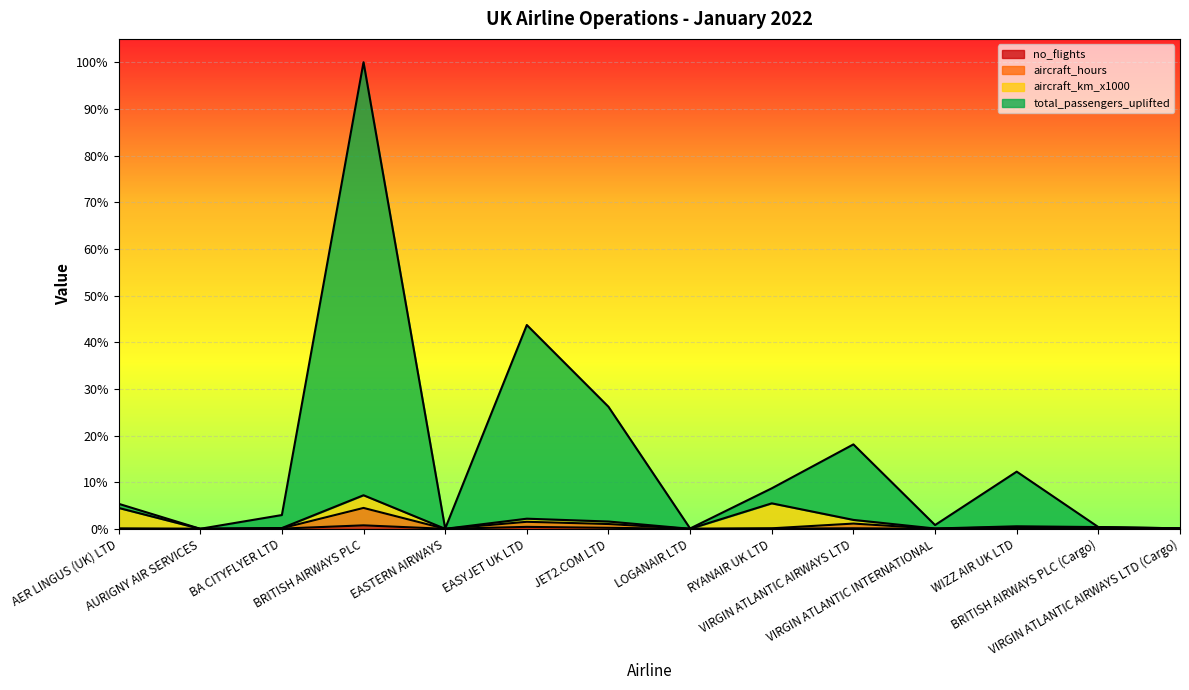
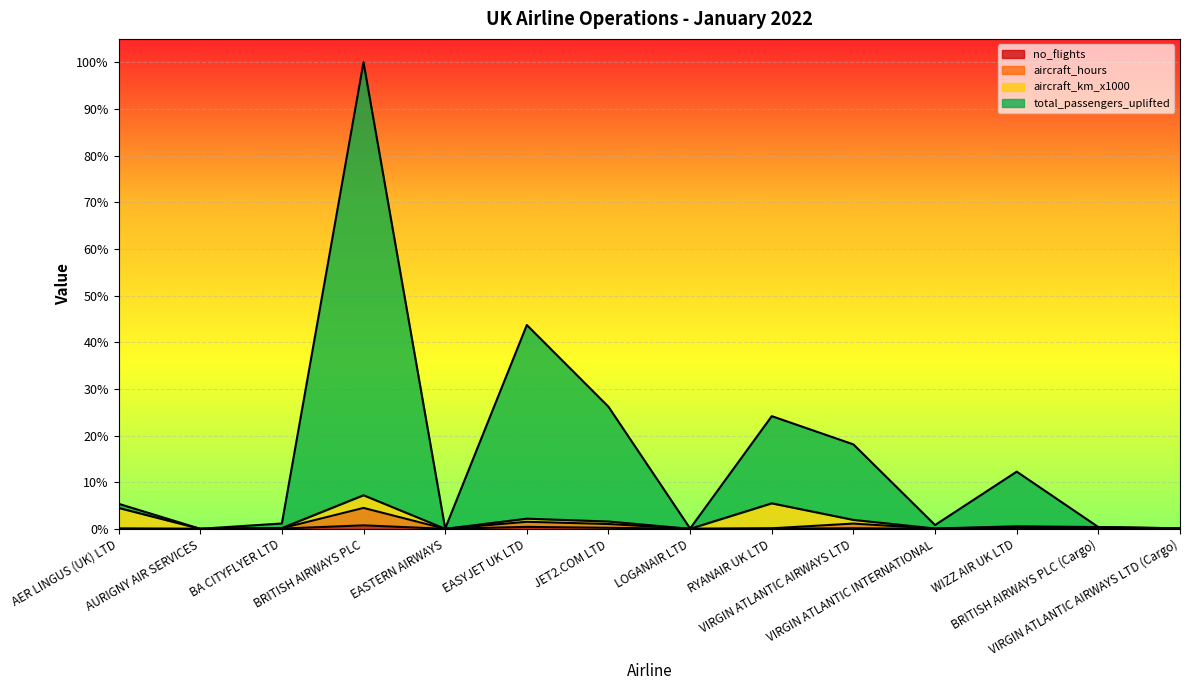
total_passengers_uplifted, BA CITYFLYER LTD: 3% -> 1%
total_passengers_uplifted, RYANAIR UK LTD: 3% -> 19%
